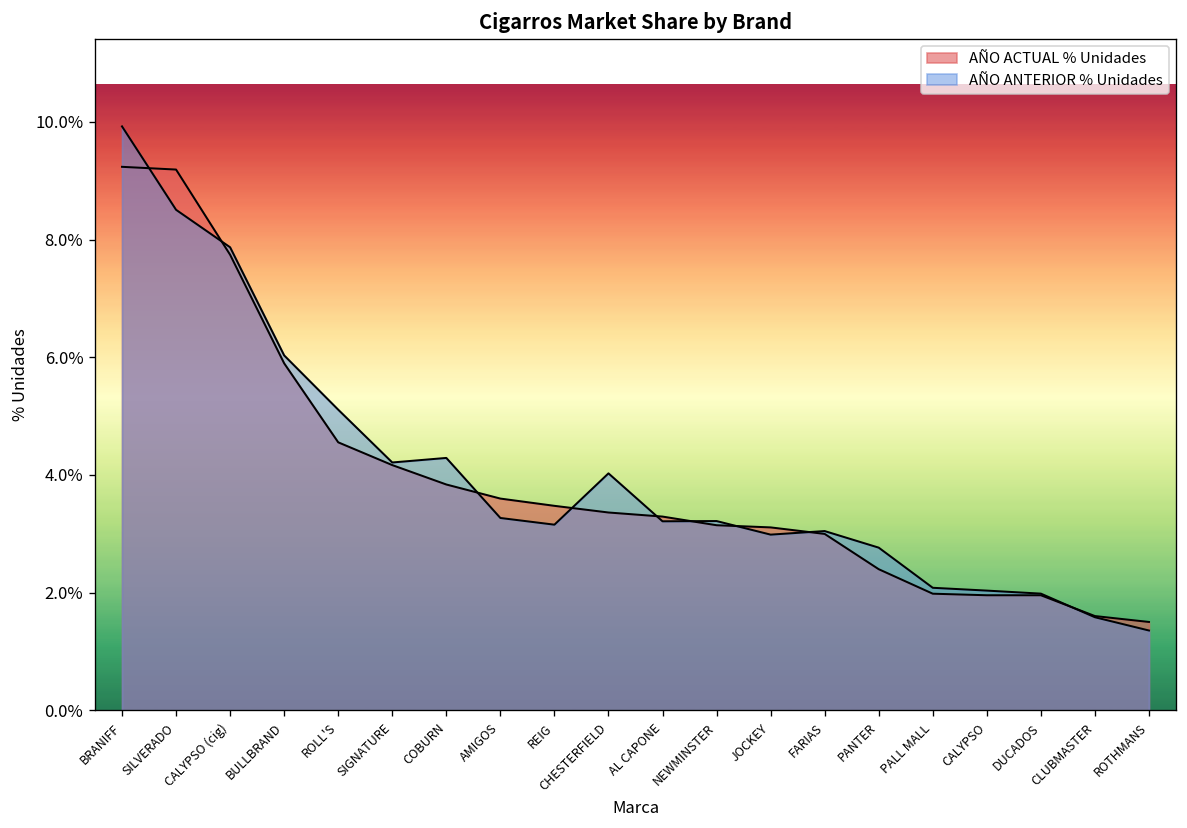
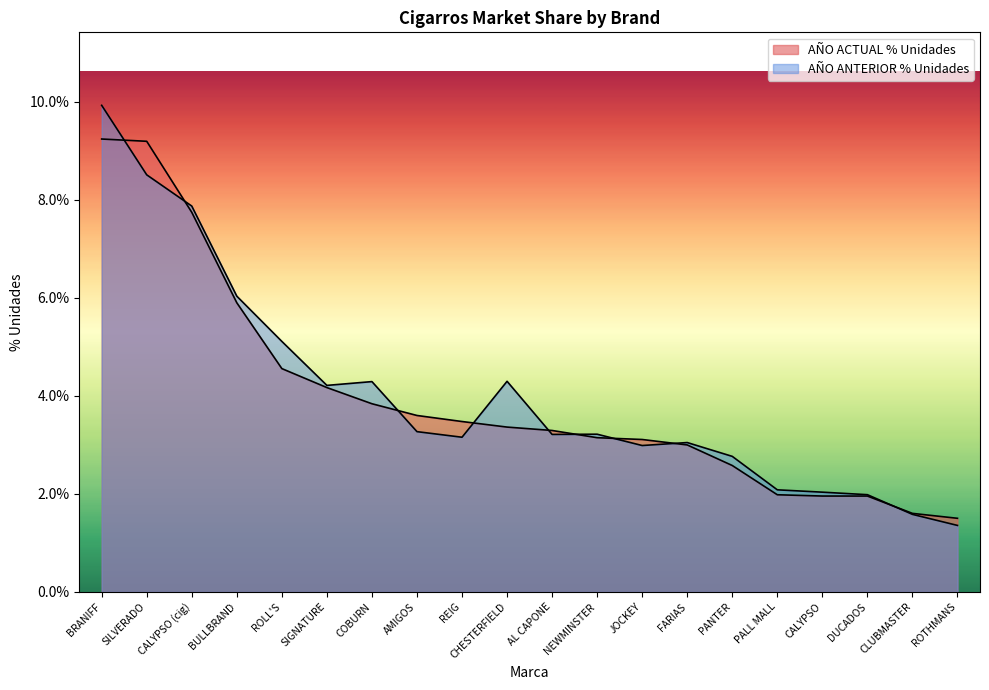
AÑO ANTERIOR % Unidades, CHESTERFIELD: 4.0% -> 4.3%
AÑO ACTUAL % Unidades, PANTER: 2.4% -> 2.6%
